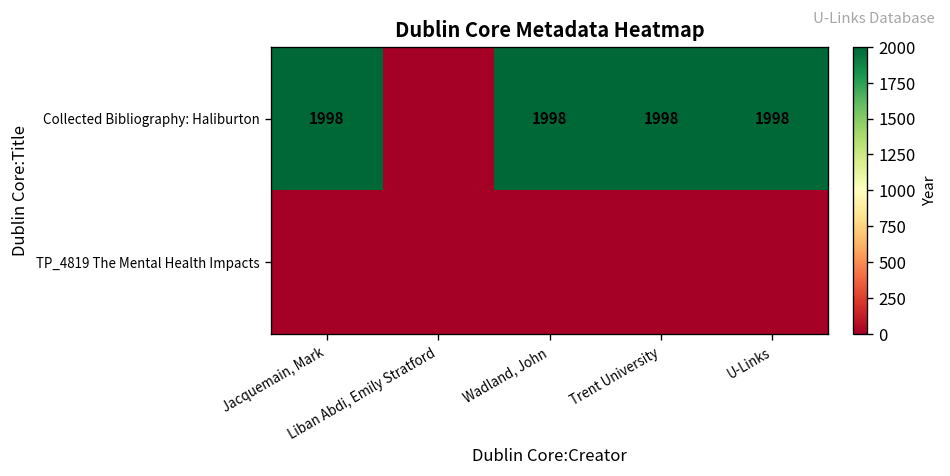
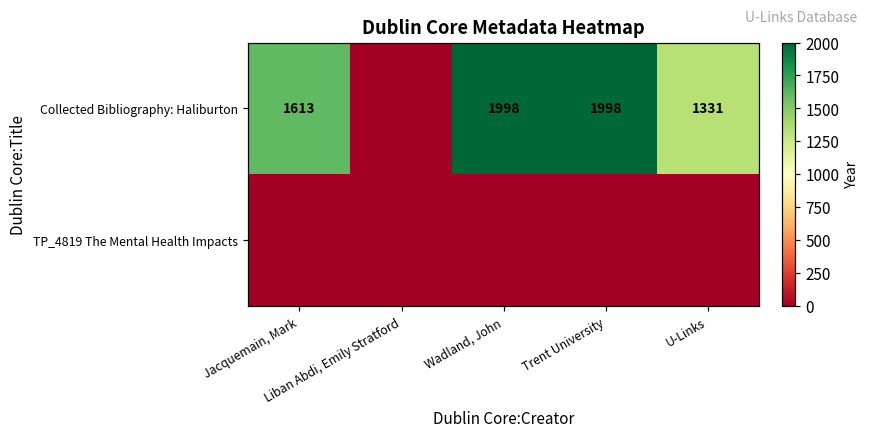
Collected Bibliography: Haliburton, Jacquemain, Mark: 1998 -> 1613
Collected Bibliography: Haliburton, U-Links: 1998 -> 1331
